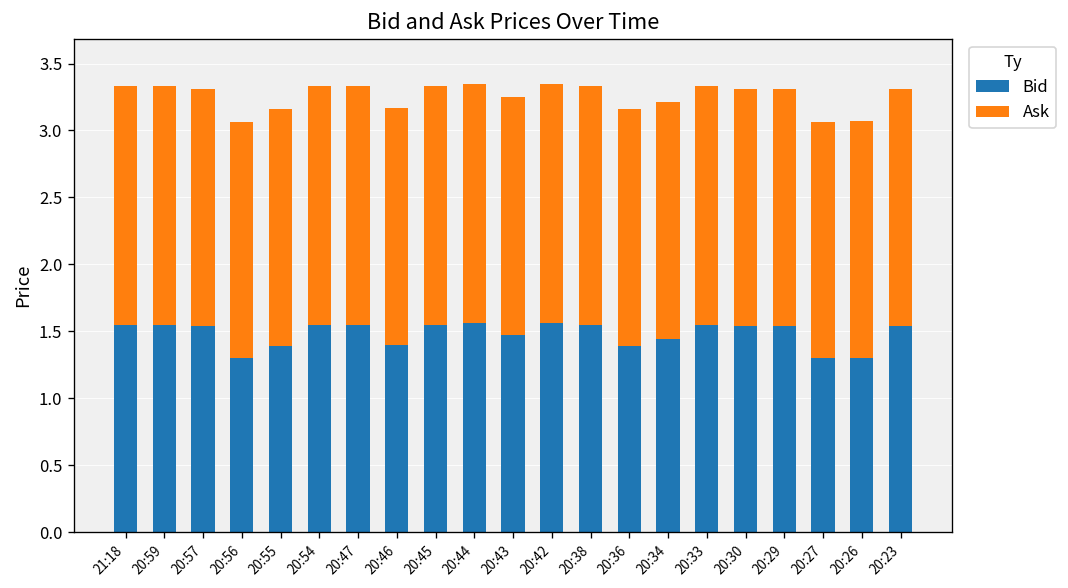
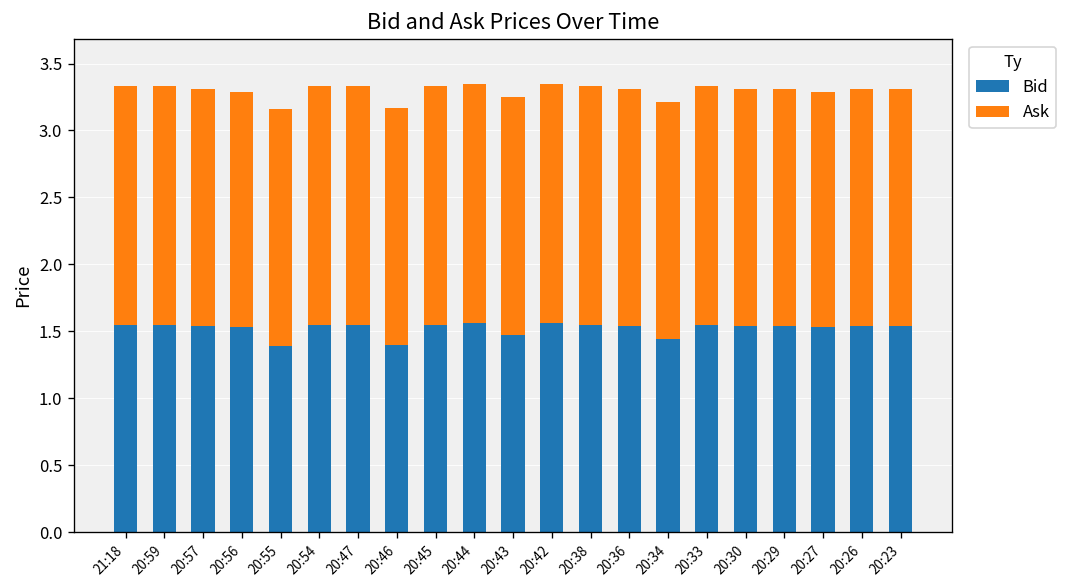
Bid, 20:56: 1.30 -> 1.53
Bid, 20:36: 1.39 -> 1.54
Bid, 20:27: 1.30 -> 1.53
Bid, 20:26: 1.30 -> 1.54
